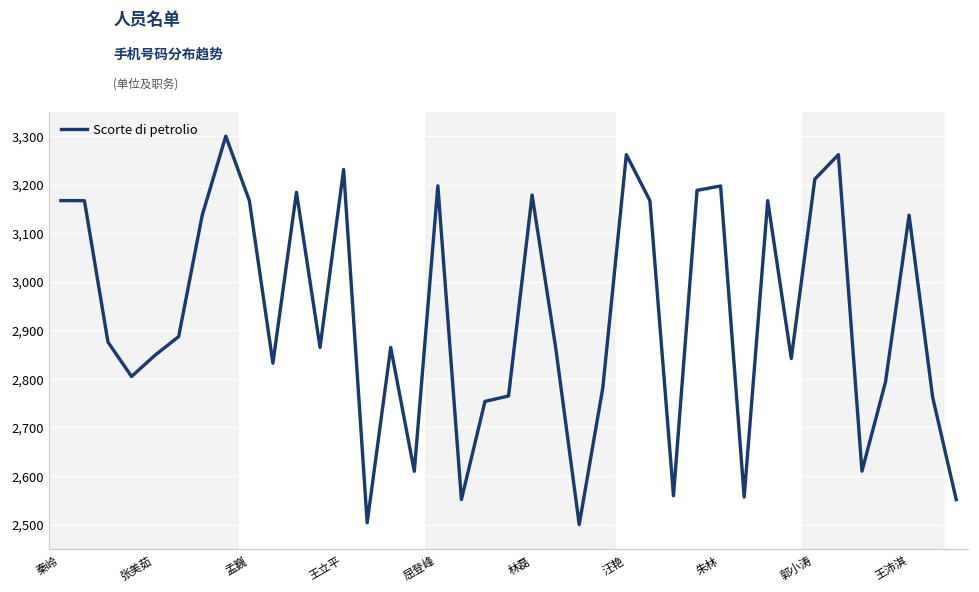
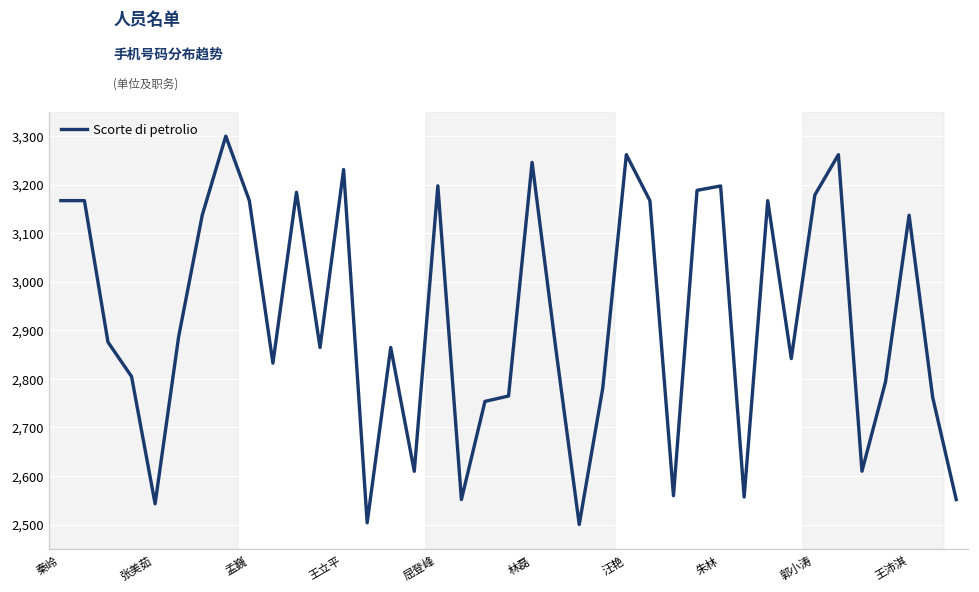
张美茹: 2,850 -> 2,540
林磊: 3,180 -> 3,250
郭小涛: 3,210 -> 3,180
